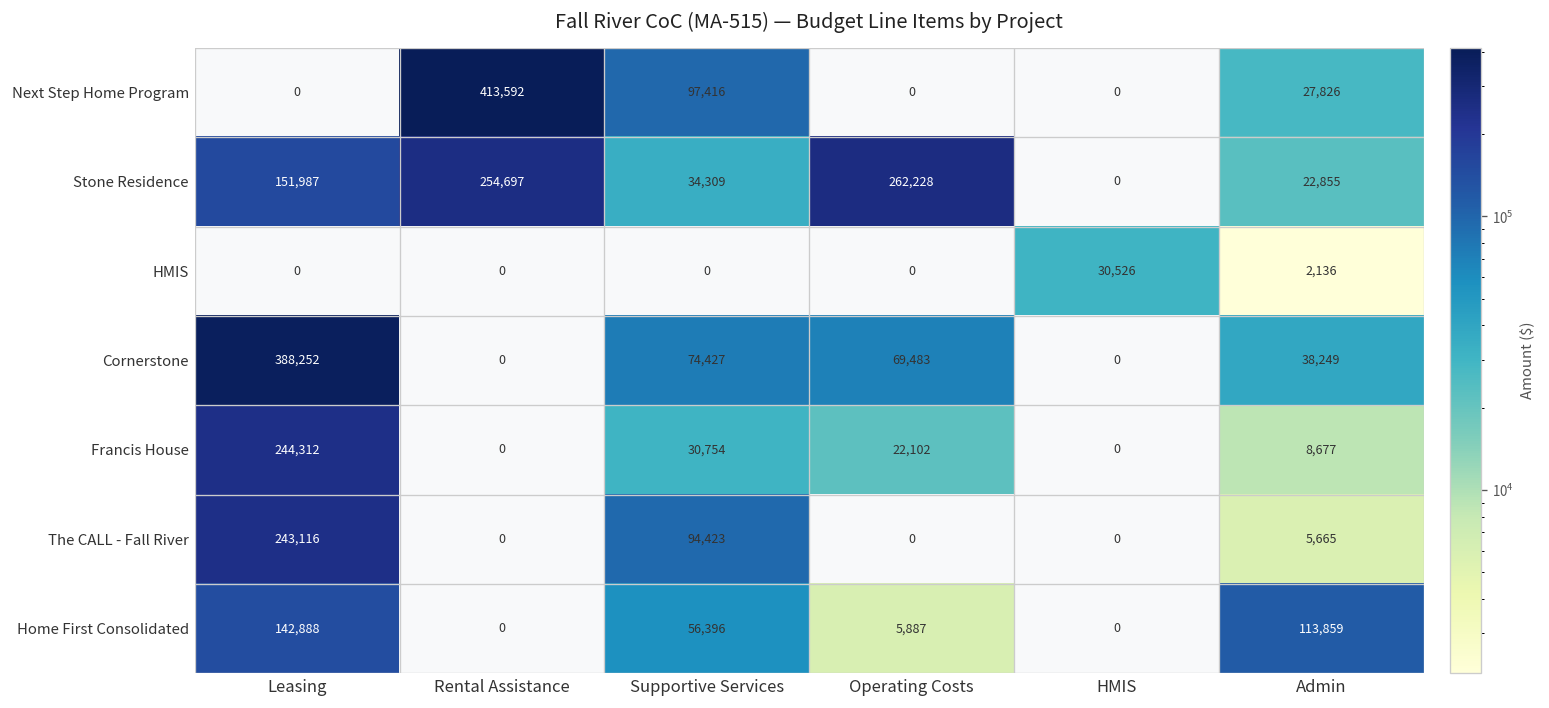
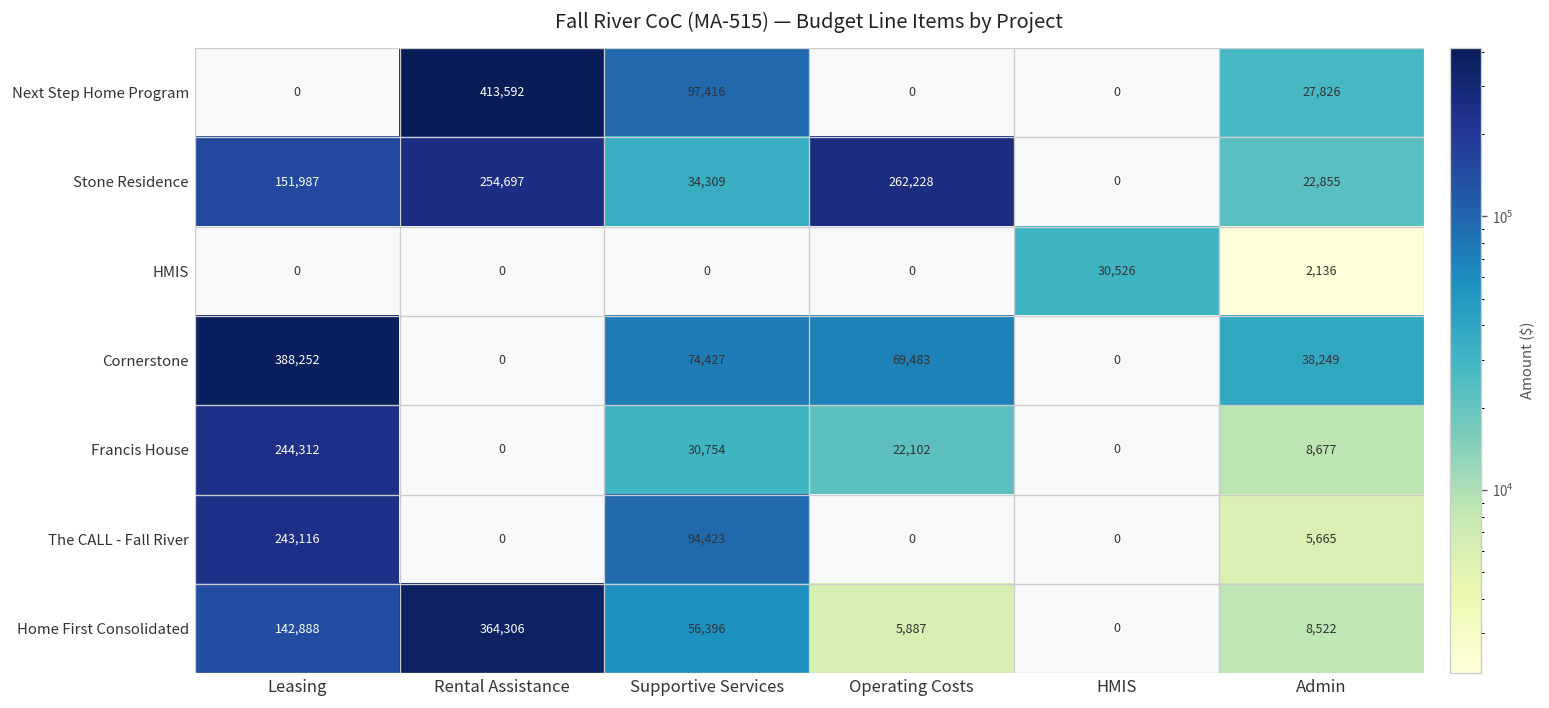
Home First Consolidated, Rental Assistance: 0 -> 364,306
Home First Consolidated, Admin: 113,859 -> 8,522
